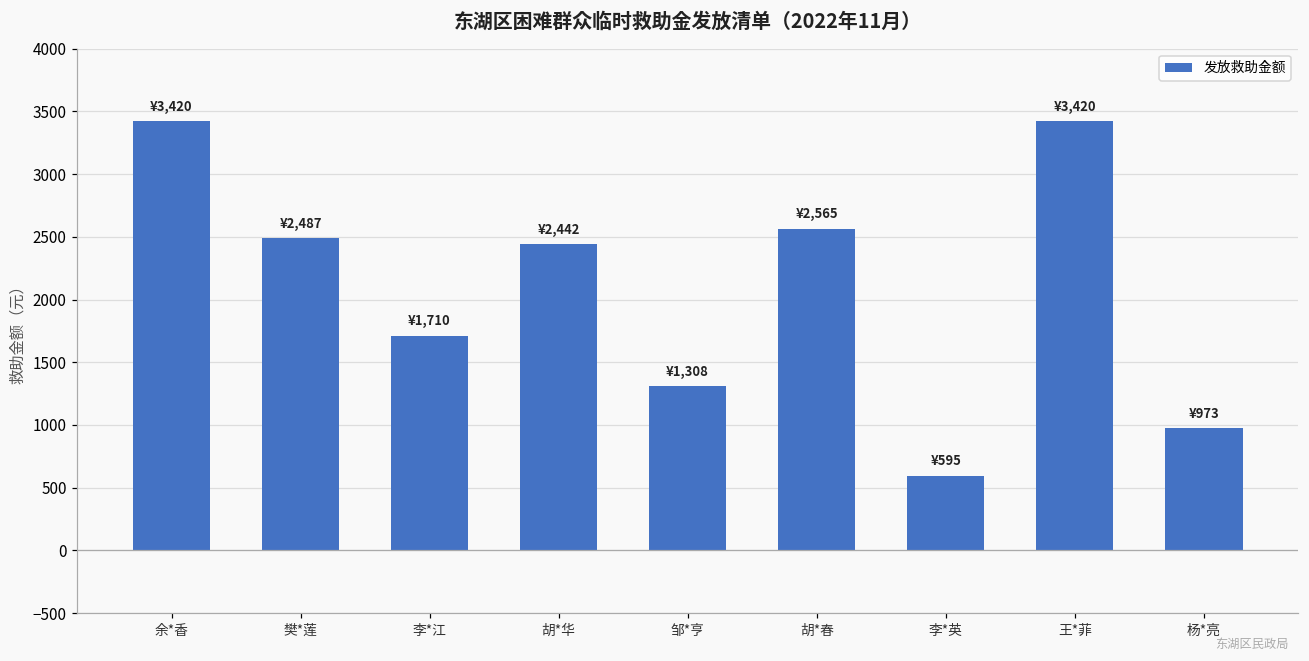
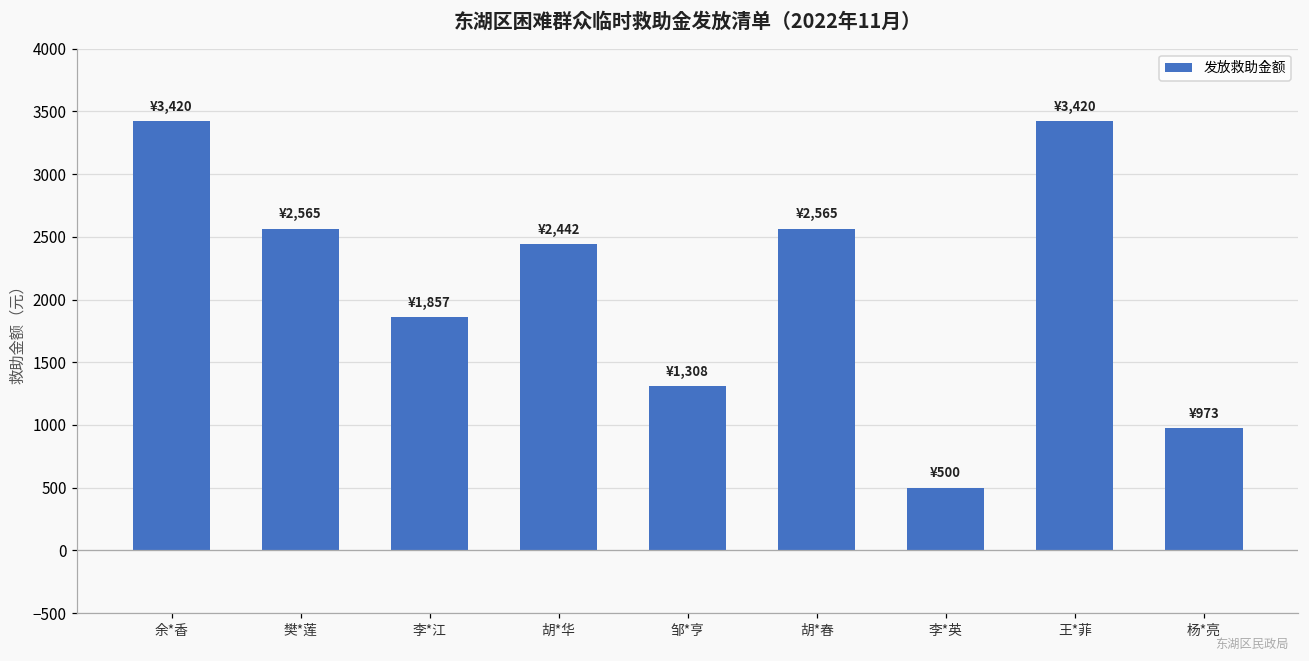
樊*莲: ¥2,487 -> ¥2,565
李*江: ¥1,710 -> ¥1,857
李*英: ¥595 -> ¥500
